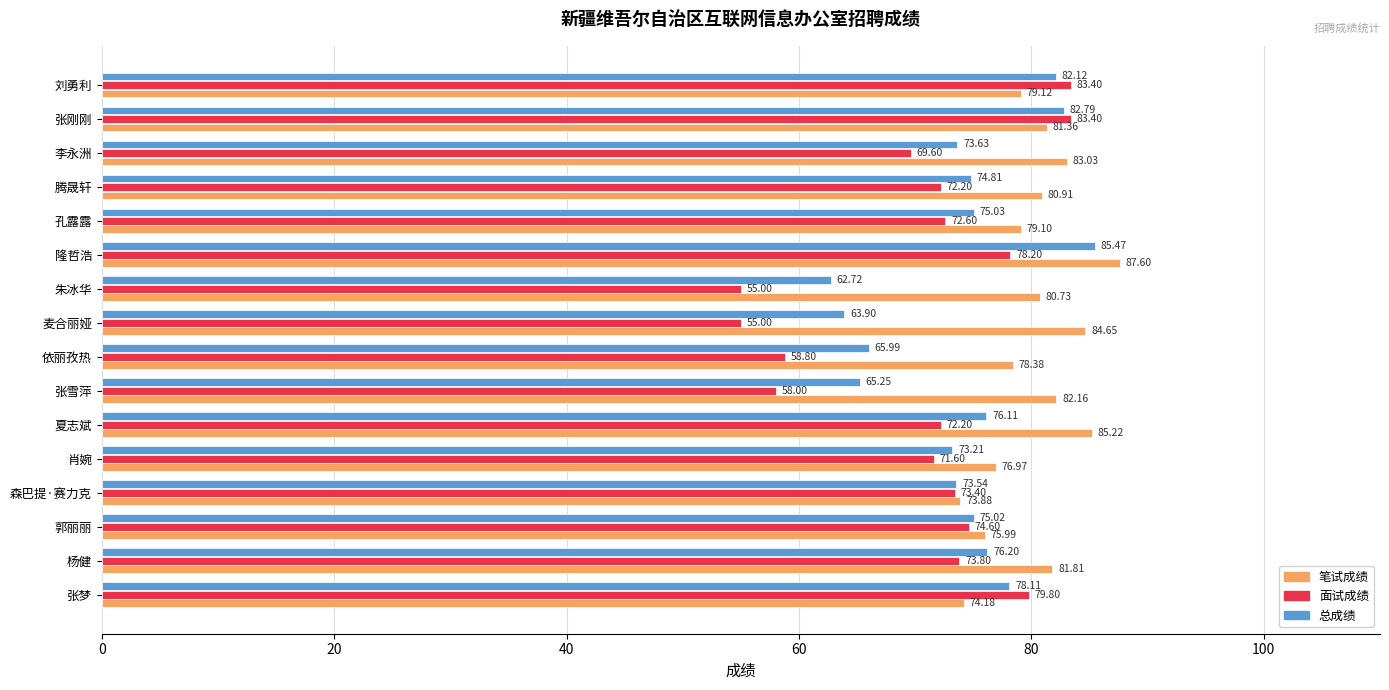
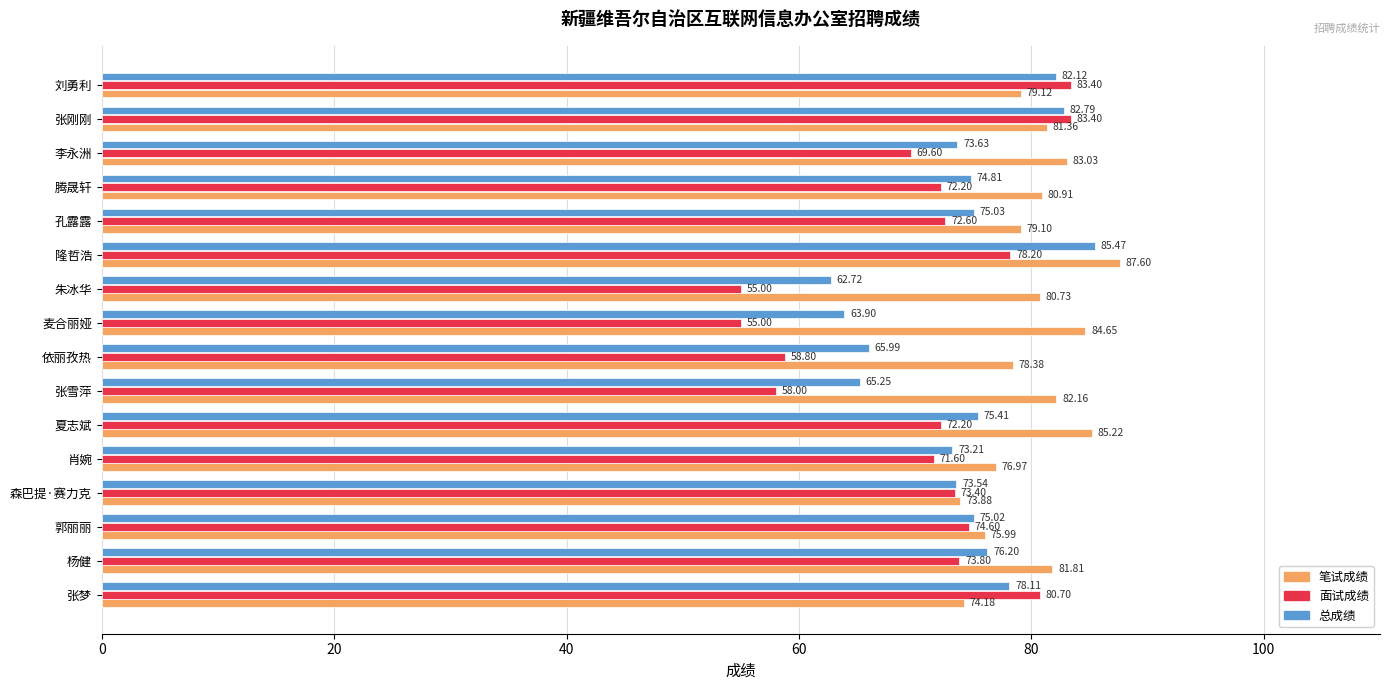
总成绩, 夏志斌: 76.11 -> 75.41
面试成绩, 张梦: 79.80 -> 80.70
